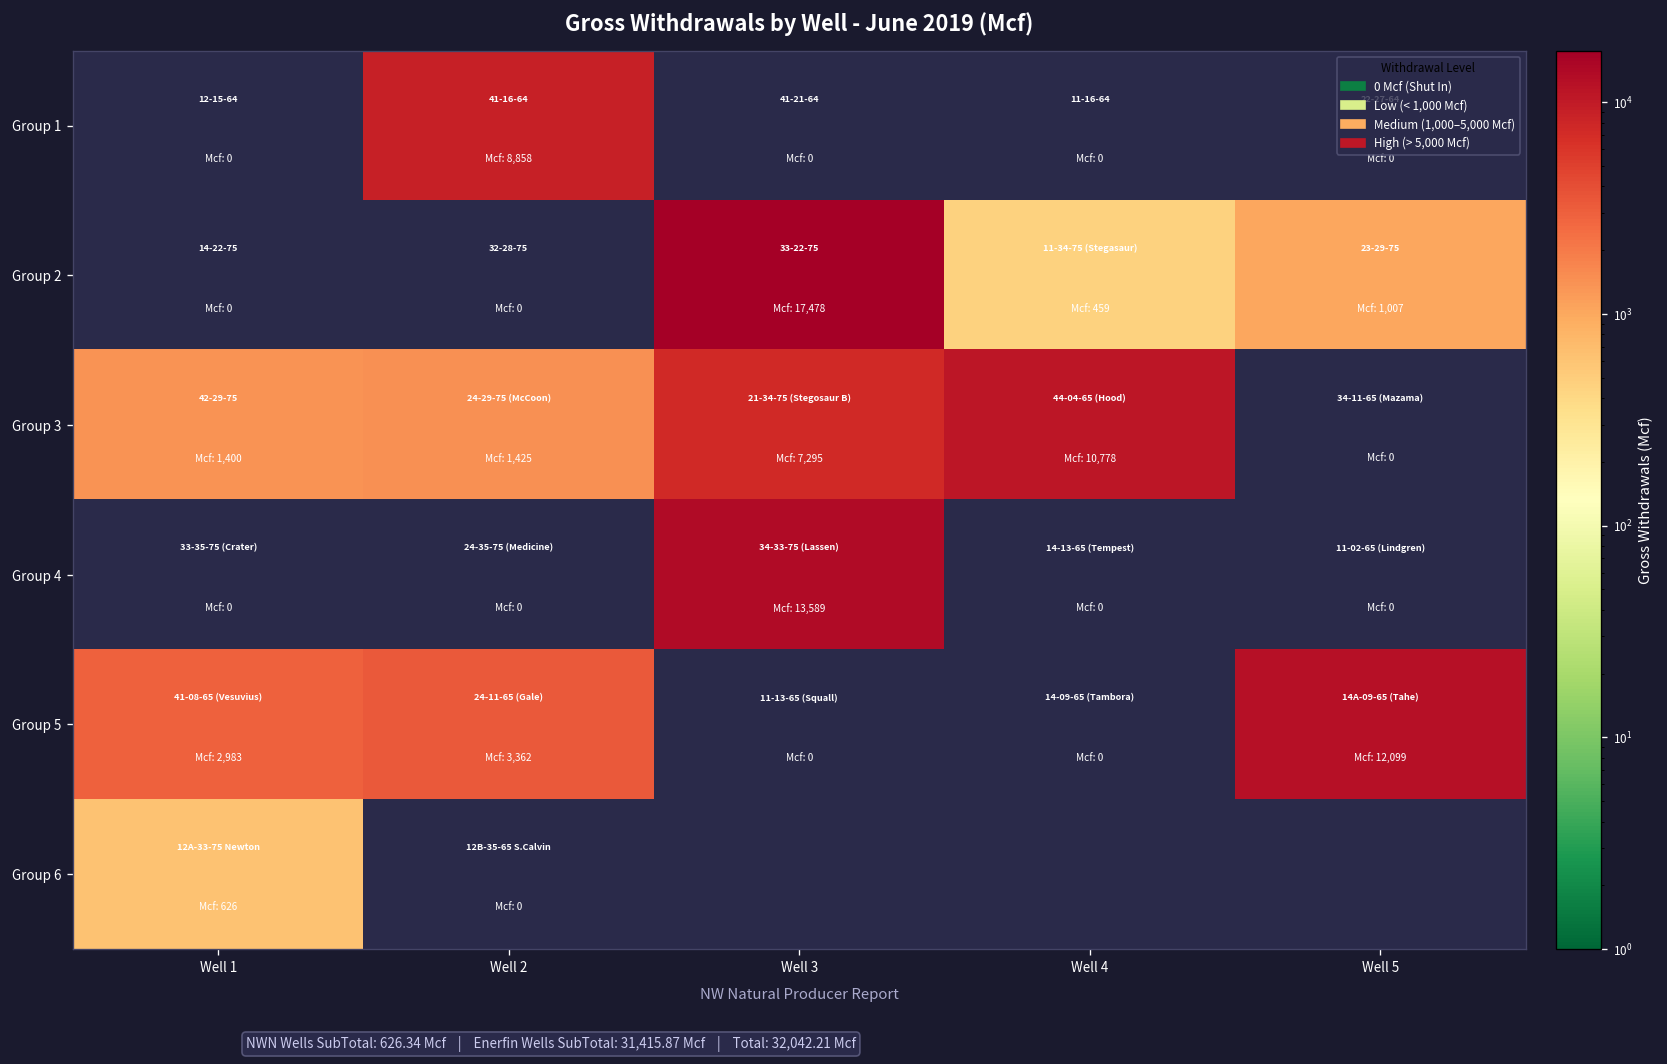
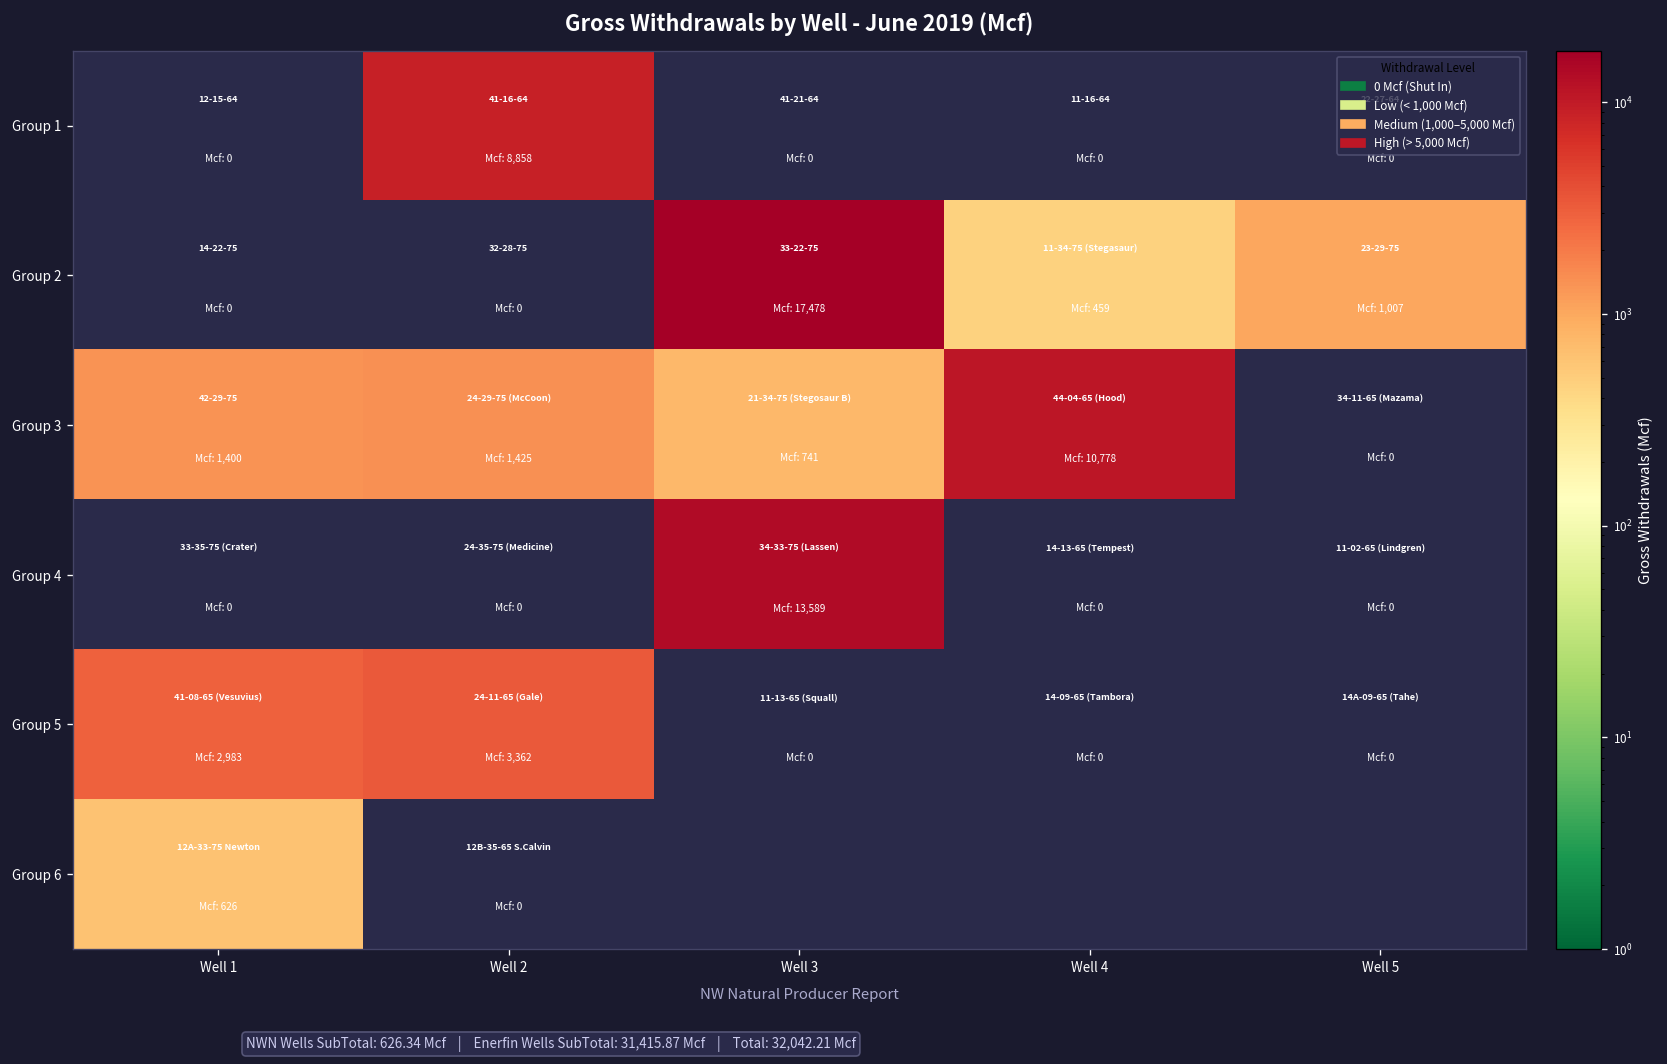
Group 3, Well 3: 7,295 -> 741
Group 5, Well 5: 12,099 -> 0
